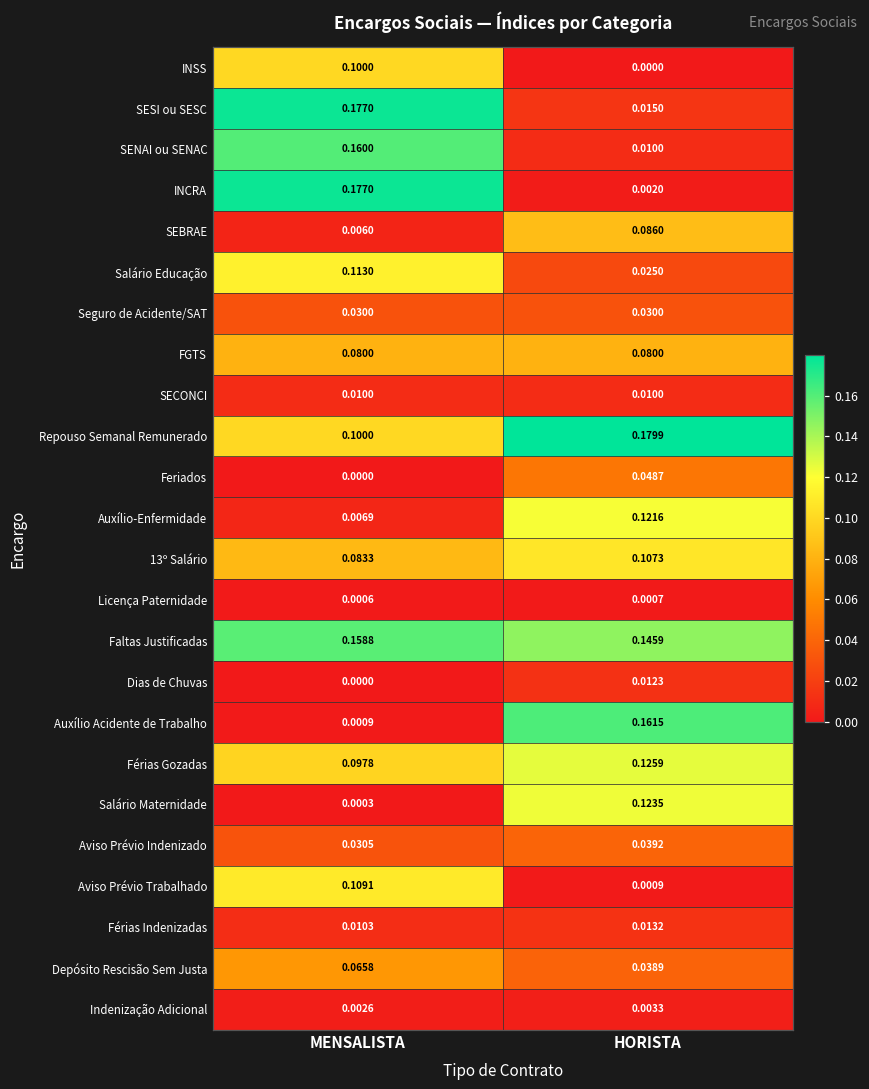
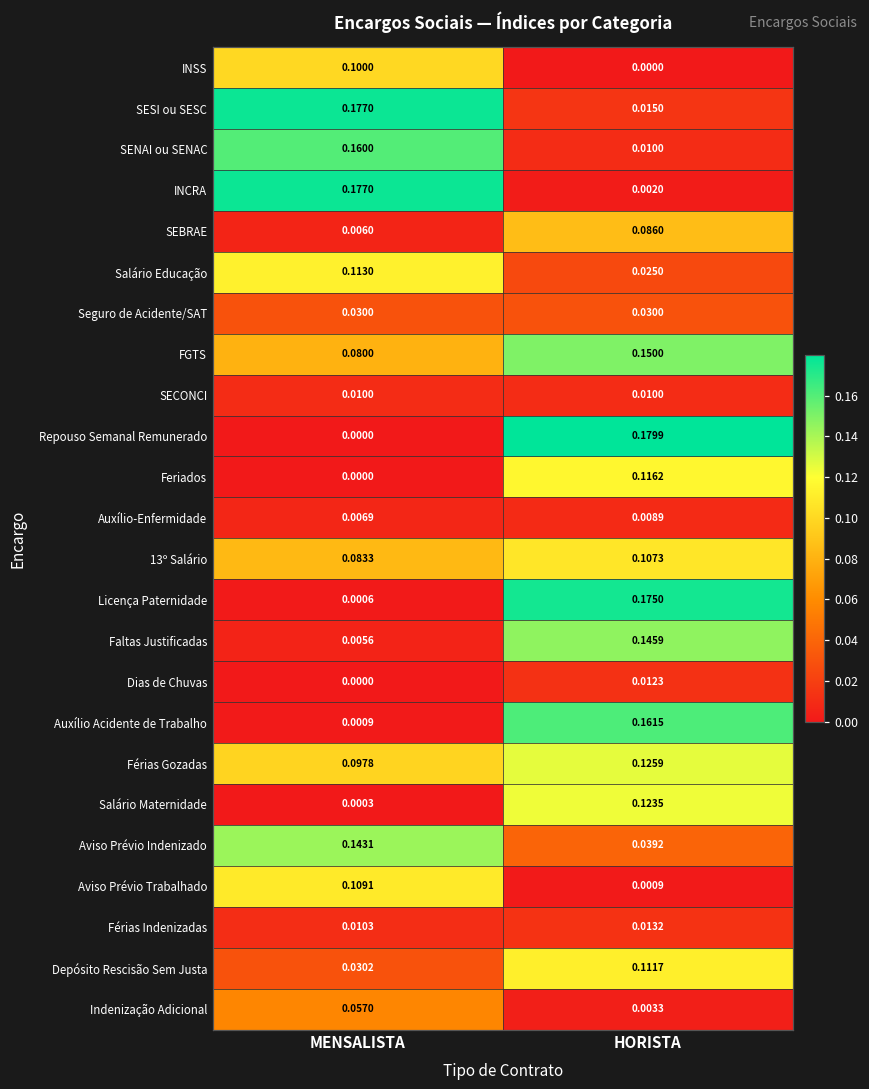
FGTS, HORISTA: 0.0800 -> 0.1500
Repouso Semanal Remunerado, MENSALISTA: 0.1000 -> 0.0000
Feriados, HORISTA: 0.0487 -> 0.1162
Auxílio-Enfermidade, HORISTA: 0.1216 -> 0.0089
Licença Paternidade, HORISTA: 0.0007 -> 0.1750
Faltas Justificadas, MENSALISTA: 0.1588 -> 0.0056
Aviso Prévio Indenizado, MENSALISTA: 0.0305 -> 0.1431
Depósito Rescisão Sem Justa, MENSALISTA: 0.0658 -> 0.0302
Depósito Rescisão Sem Justa, HORISTA: 0.0389 -> 0.1117
Indenização Adicional, MENSALISTA: 0.0026 -> 0.0570
